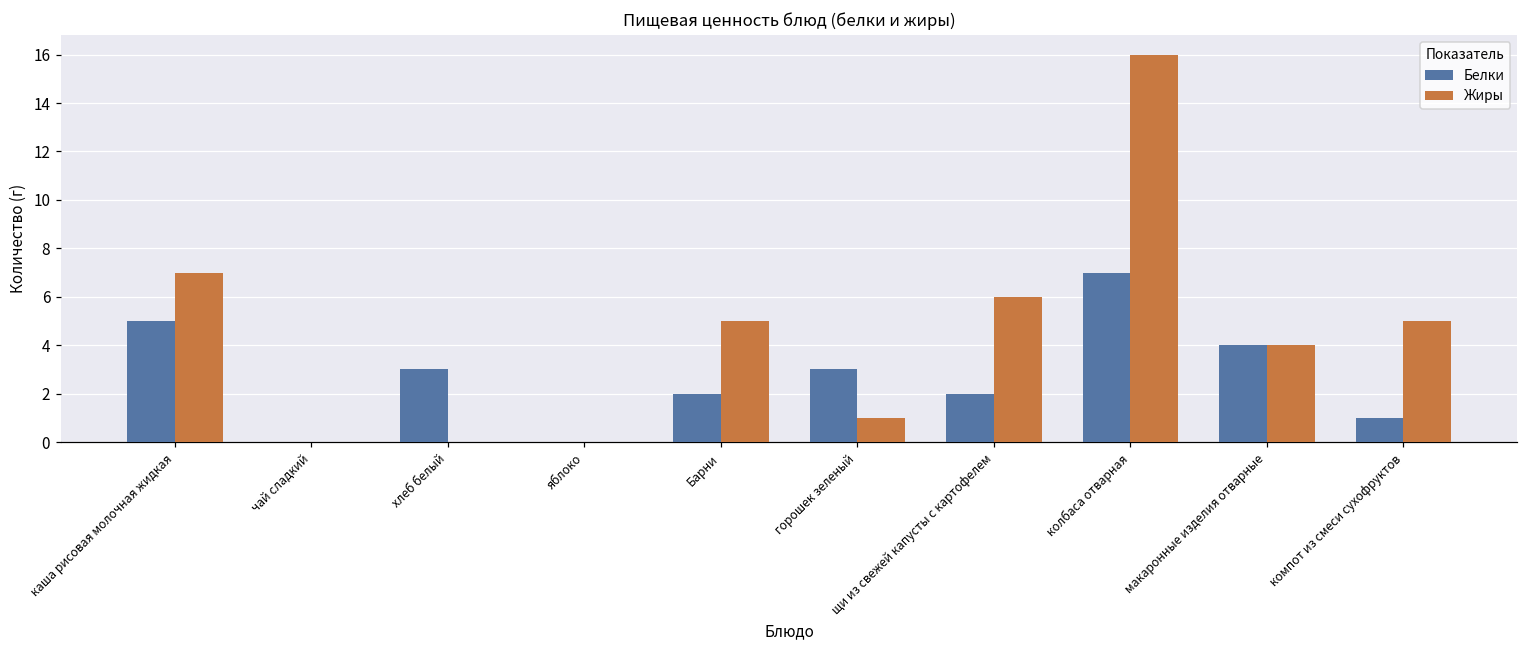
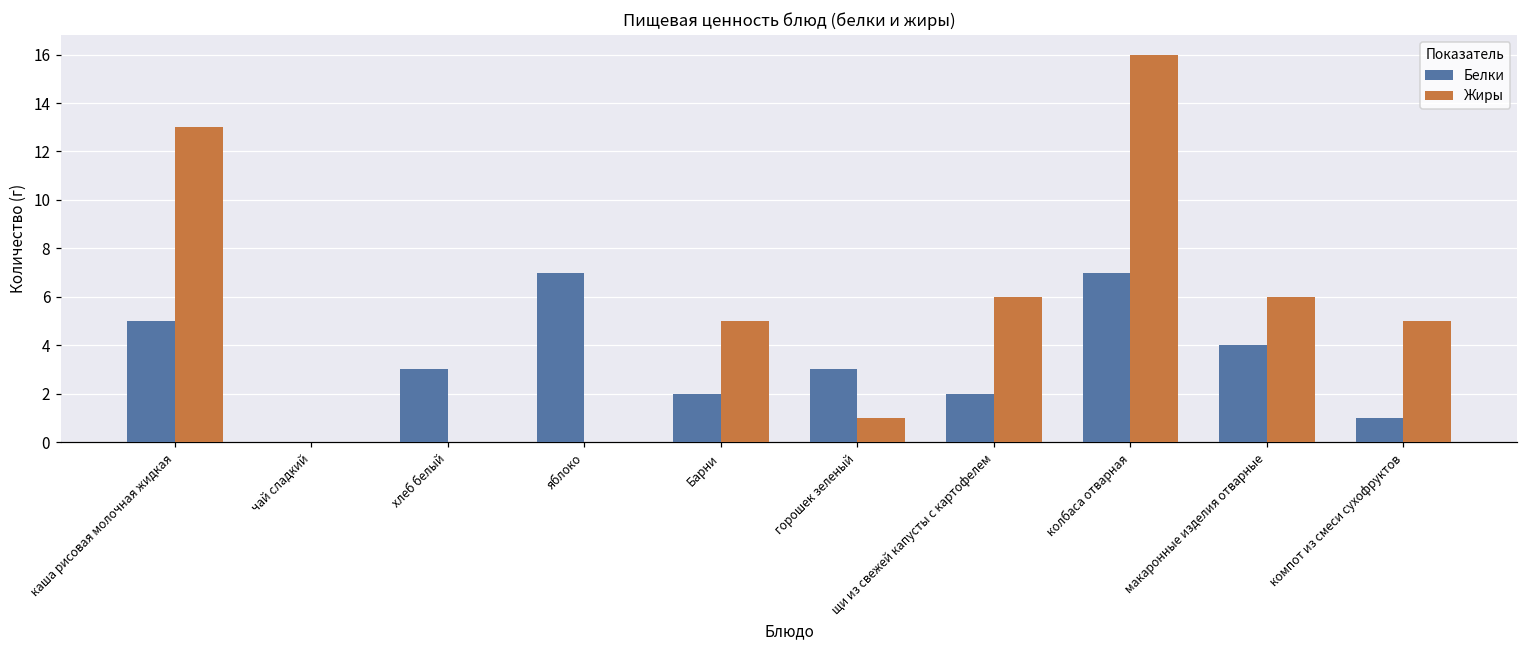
Жиры, каша рисовая молочная жидкая: 7 -> 13
Белки, яблоко: 0 -> 7
Жиры, макаронные изделия отварные: 4 -> 6
